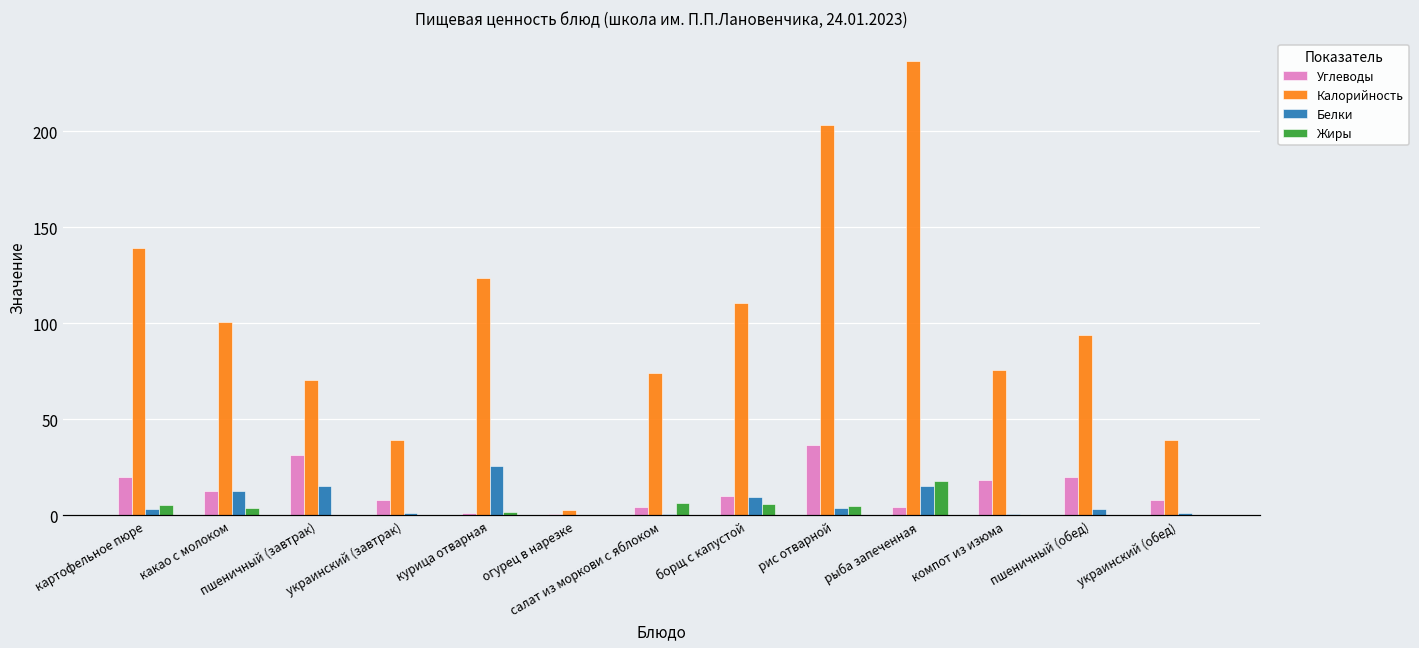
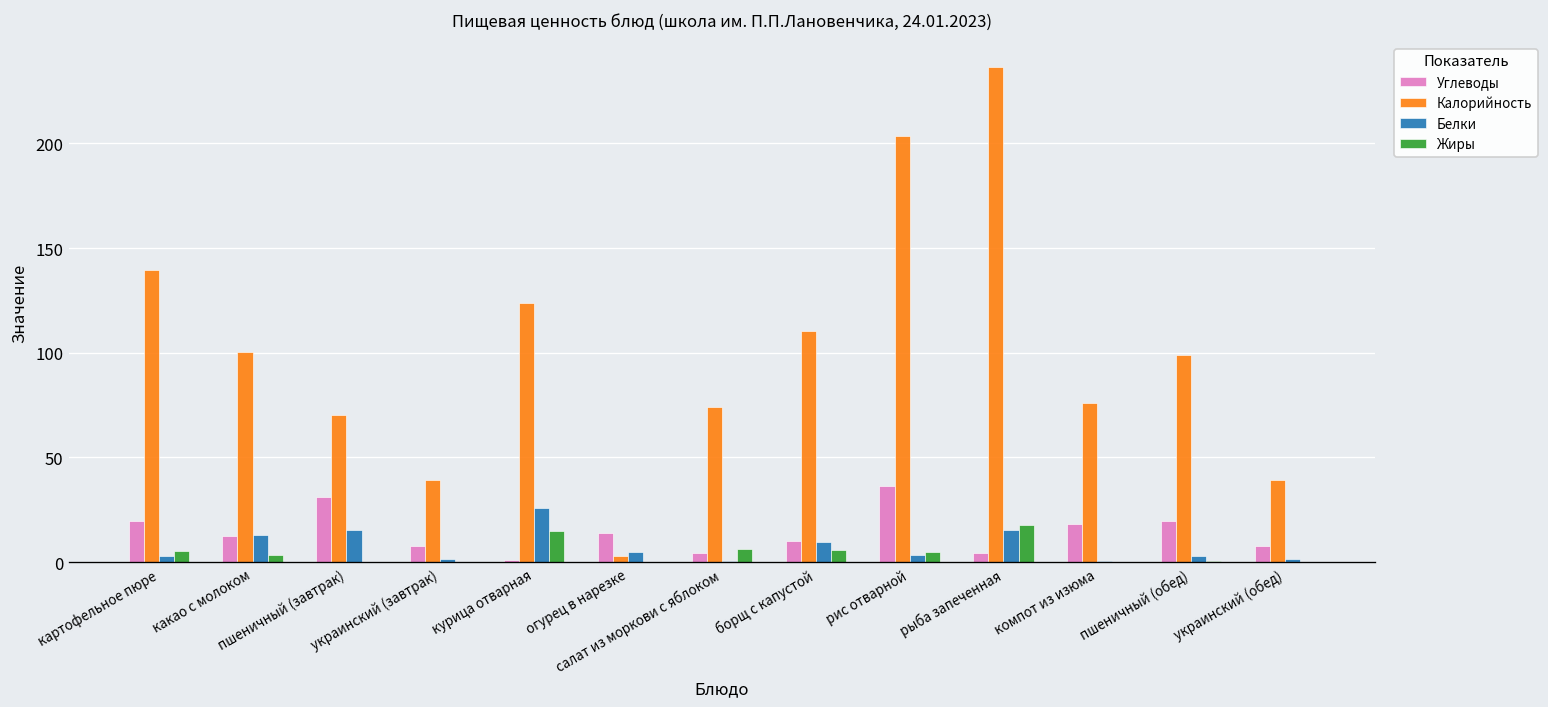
Жиры, курица отварная: 2 -> 15
Углеводы, огурец в нарезке: 1 -> 14
Белки, огурец в нарезке: 0 -> 5
Калорийность, пшеничный (обед): 94 -> 99
